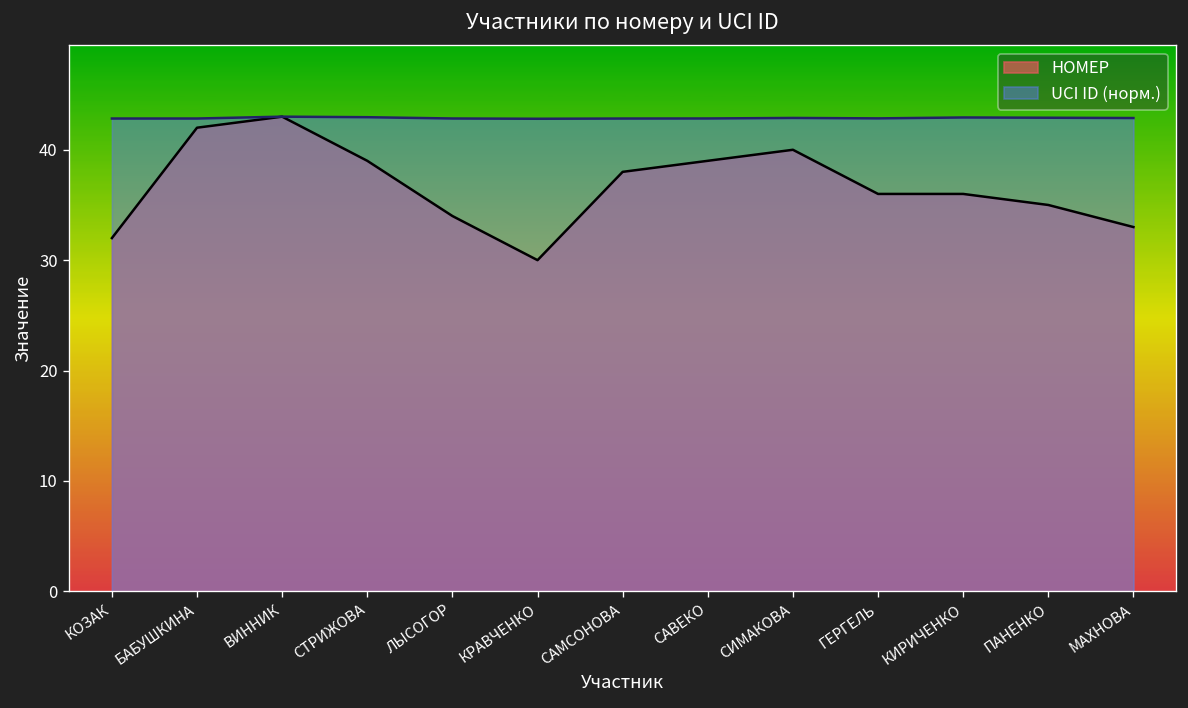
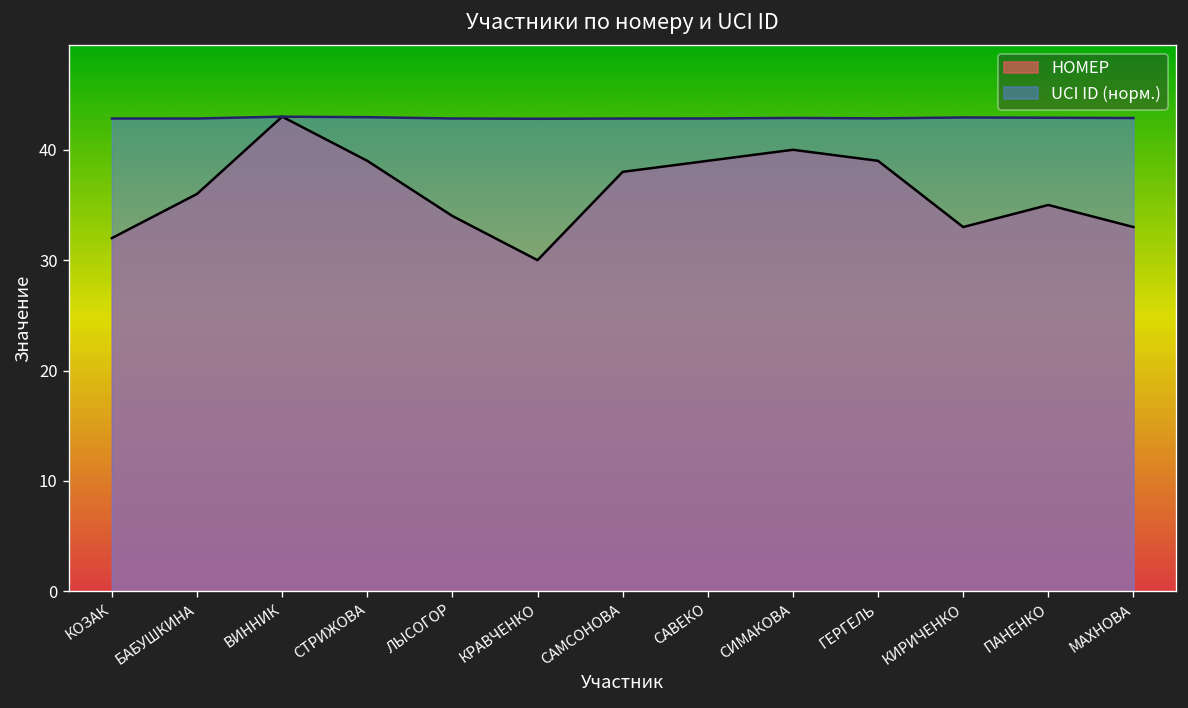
НОМЕР, БАБУШКИНА: 42 -> 36
НОМЕР, ГЕРГЕЛЬ: 36 -> 39
НОМЕР, КИРИЧЕНКО: 36 -> 33
